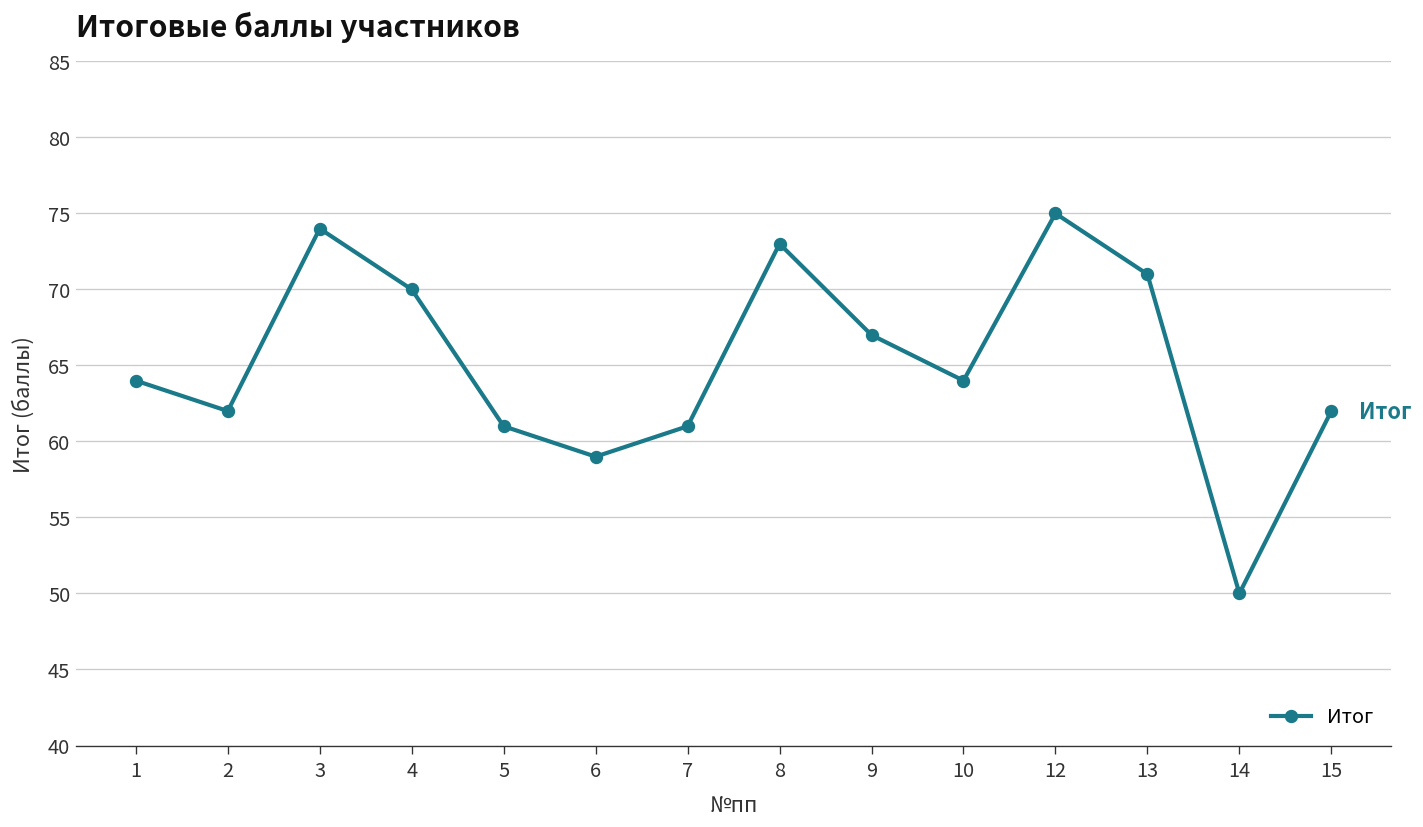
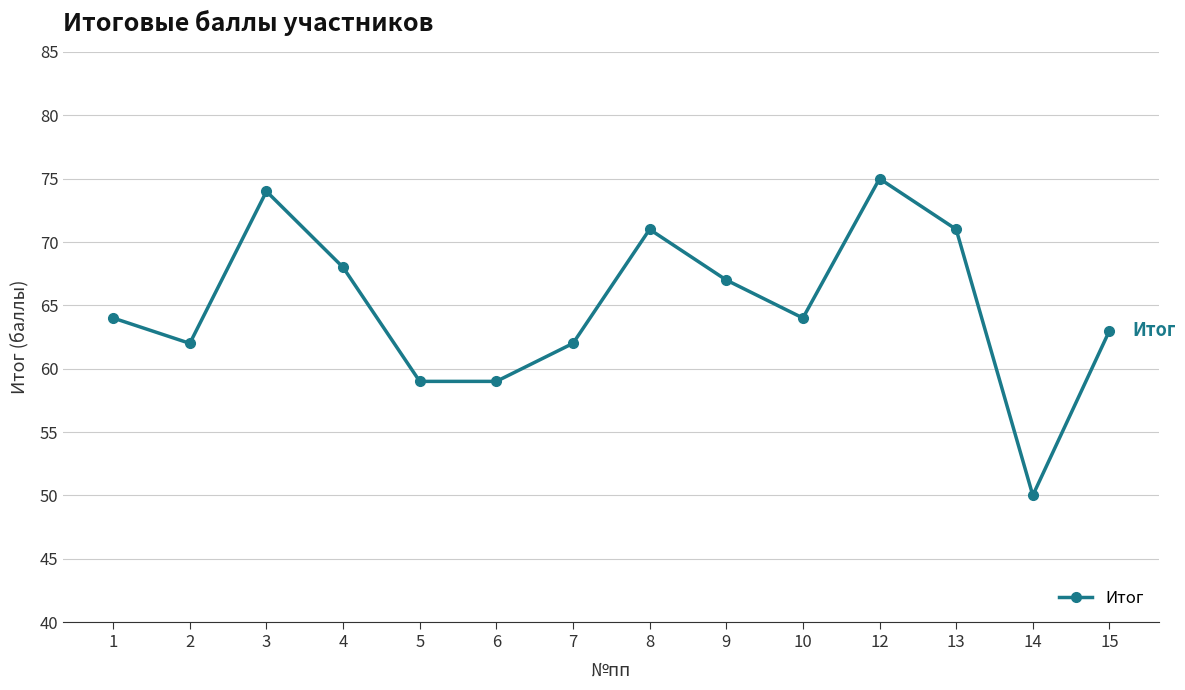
4: 70 -> 68
5: 61 -> 59
7: 61 -> 62
8: 73 -> 71
15: 62 -> 63
